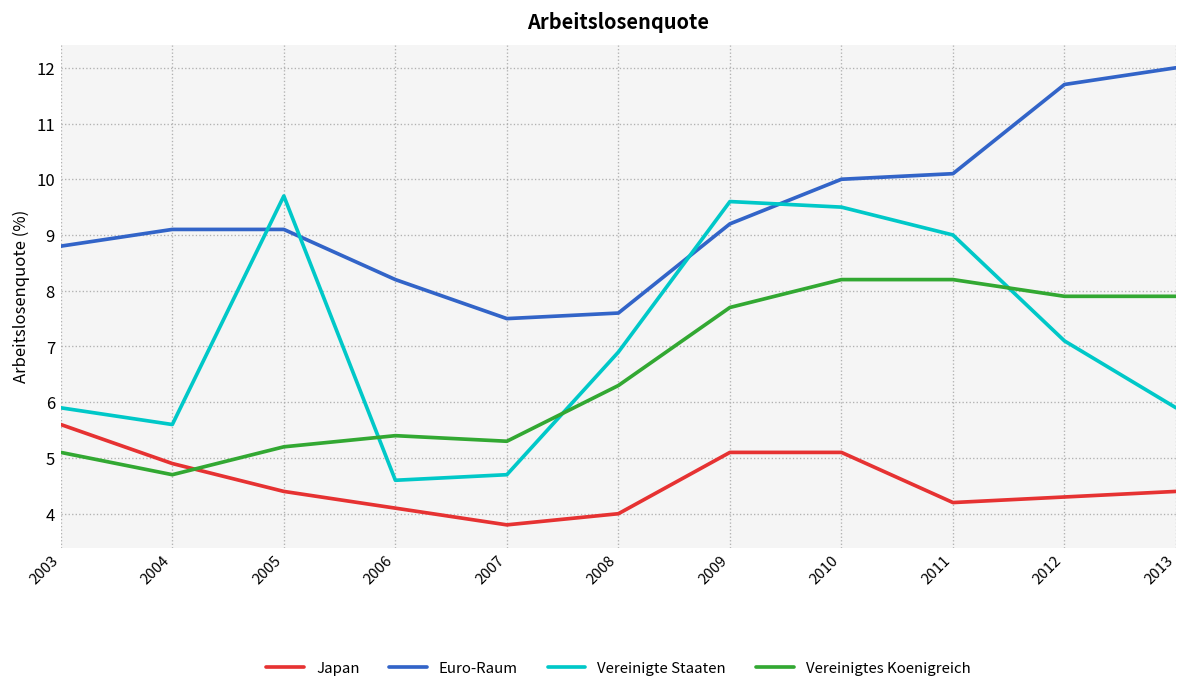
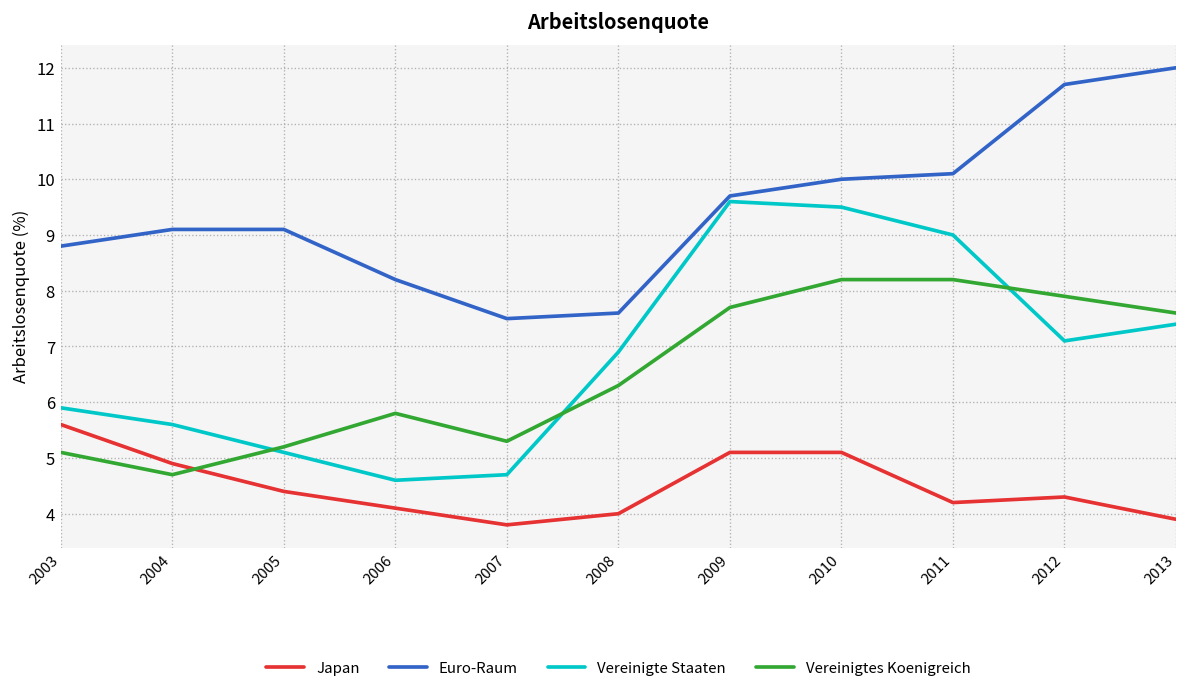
Vereinigte Staaten, 2005: 9.7 -> 5.1
Vereinigtes Koenigreich, 2006: 5.4 -> 5.8
Euro-Raum, 2009: 9.2 -> 9.7
Japan, 2013: 4.4 -> 3.9
Vereinigte Staaten, 2013: 5.9 -> 7.4
Vereinigtes Koenigreich, 2013: 7.9 -> 7.6
